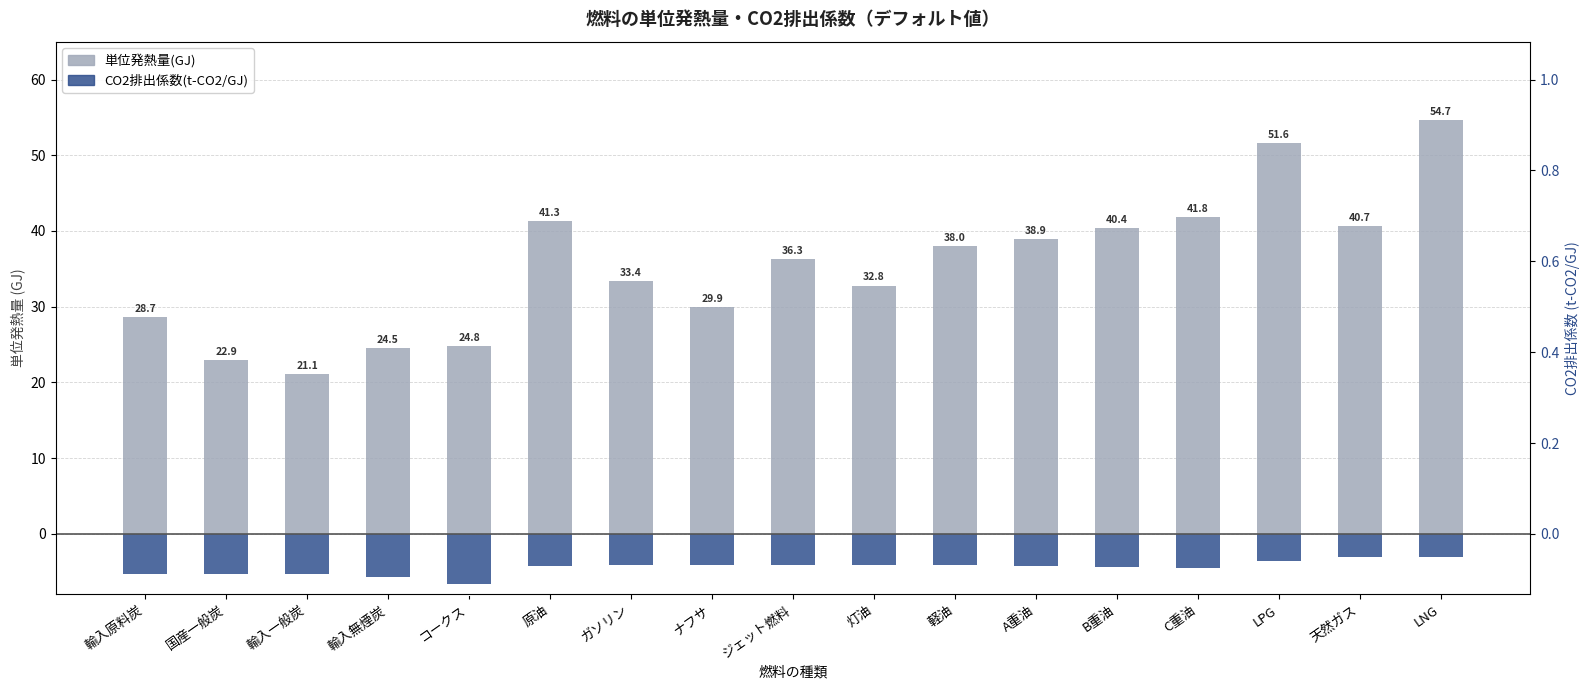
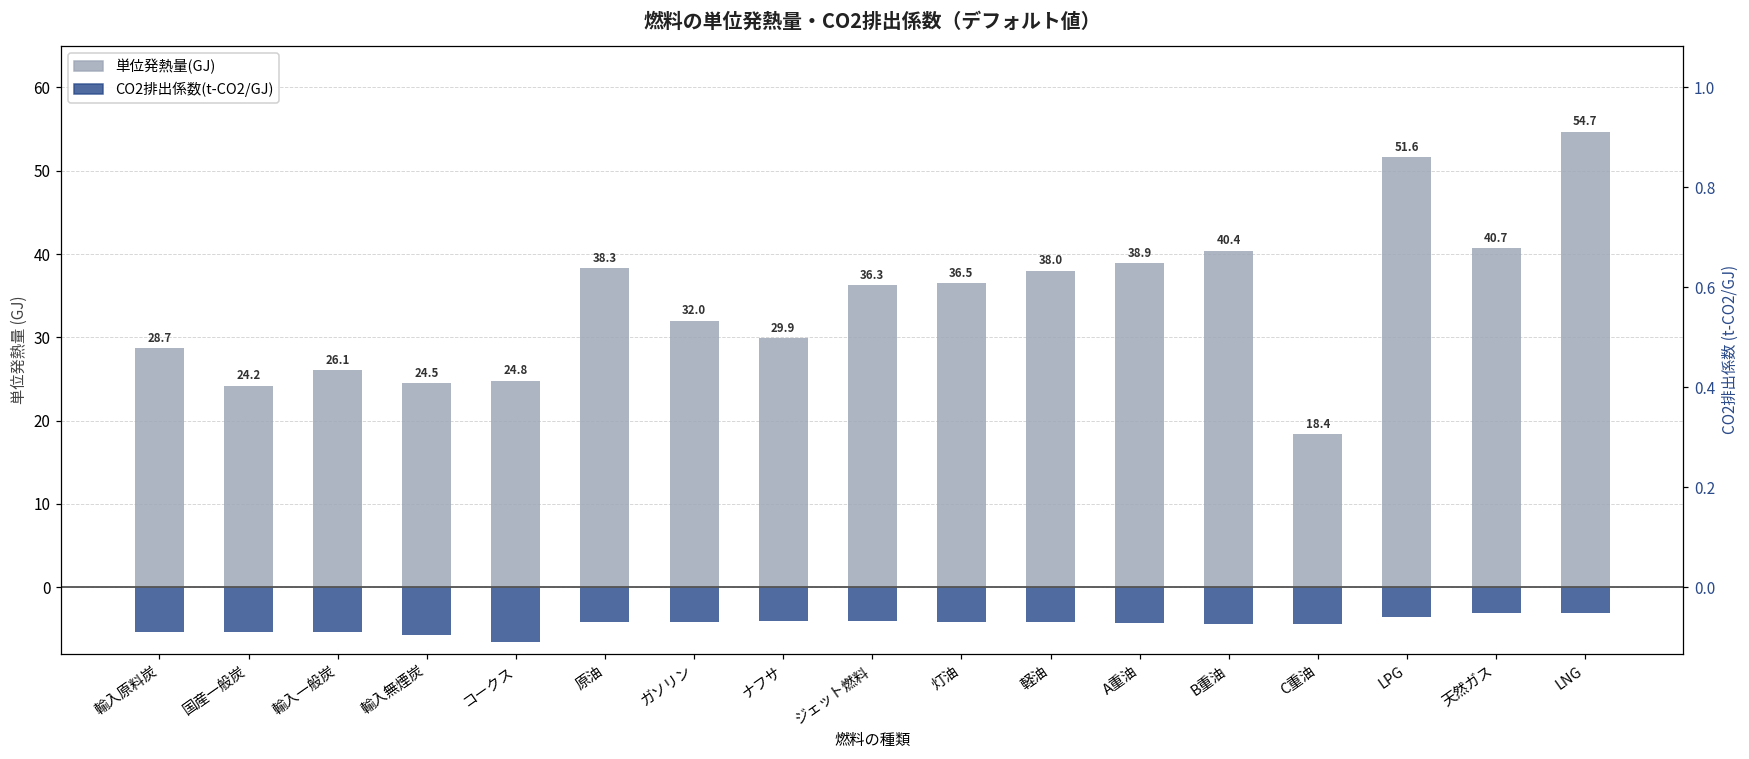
単位発熱量(GJ), 国産一般炭: 22.9 -> 24.2
単位発熱量(GJ), 輸入一般炭: 21.1 -> 26.1
単位発熱量(GJ), 原油: 41.3 -> 38.3
単位発熱量(GJ), ガソリン: 33.4 -> 32.0
単位発熱量(GJ), 灯油: 32.8 -> 36.5
単位発熱量(GJ), C重油: 41.8 -> 18.4
